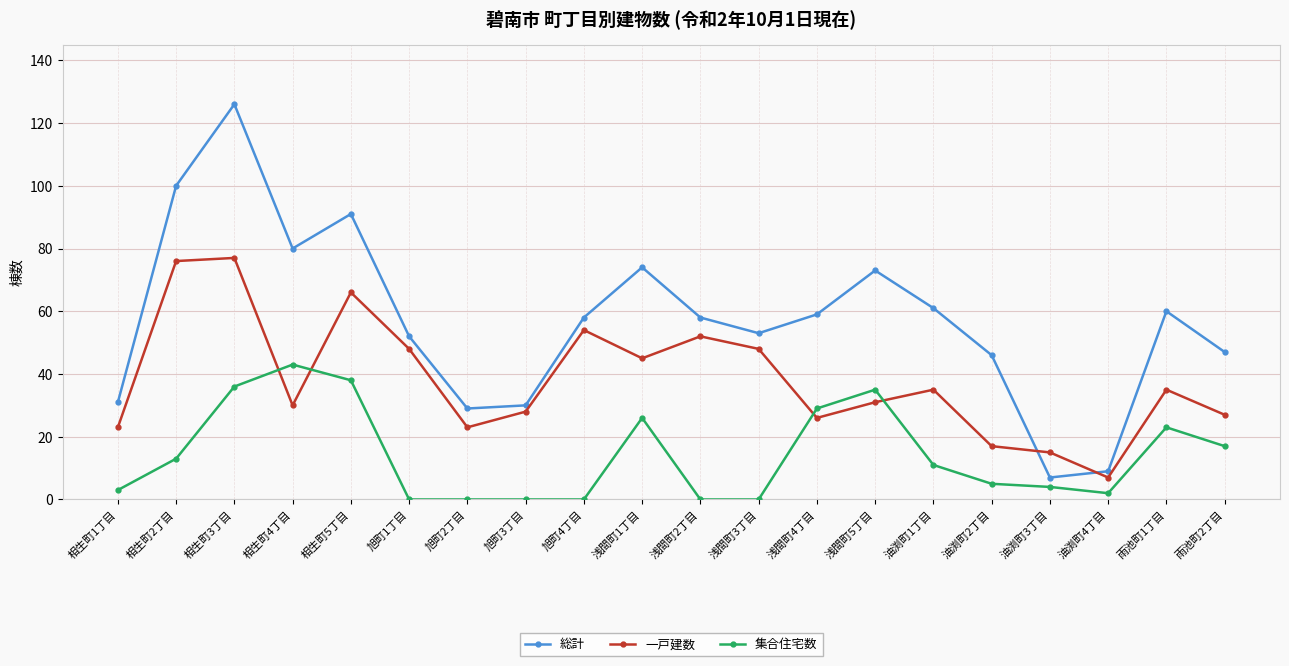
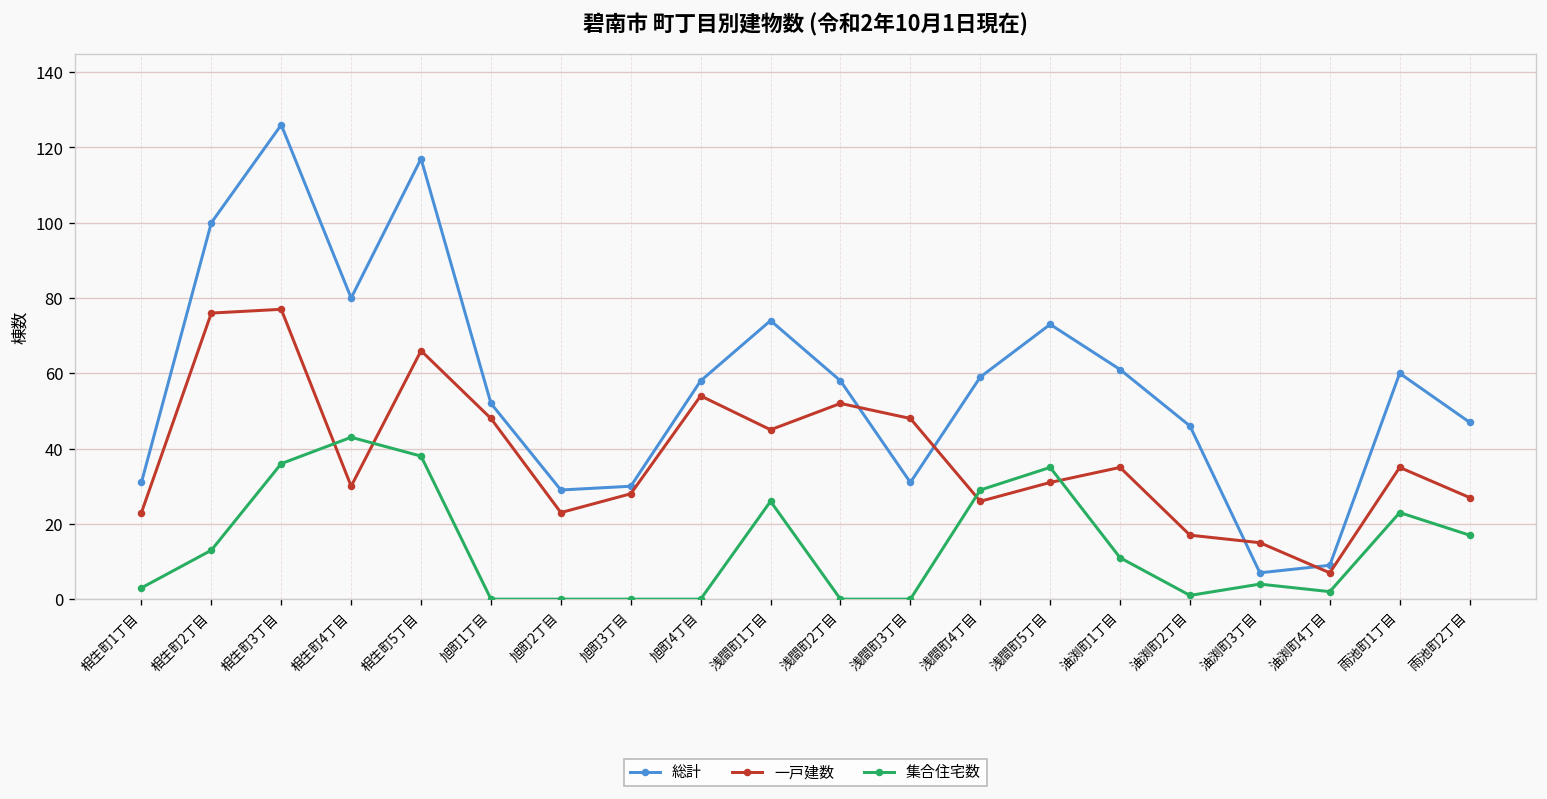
総計, 相生町5丁目: 91 -> 117
総計, 浅間町3丁目: 53 -> 31
集合住宅数, 油渕町2丁目: 5 -> 1
